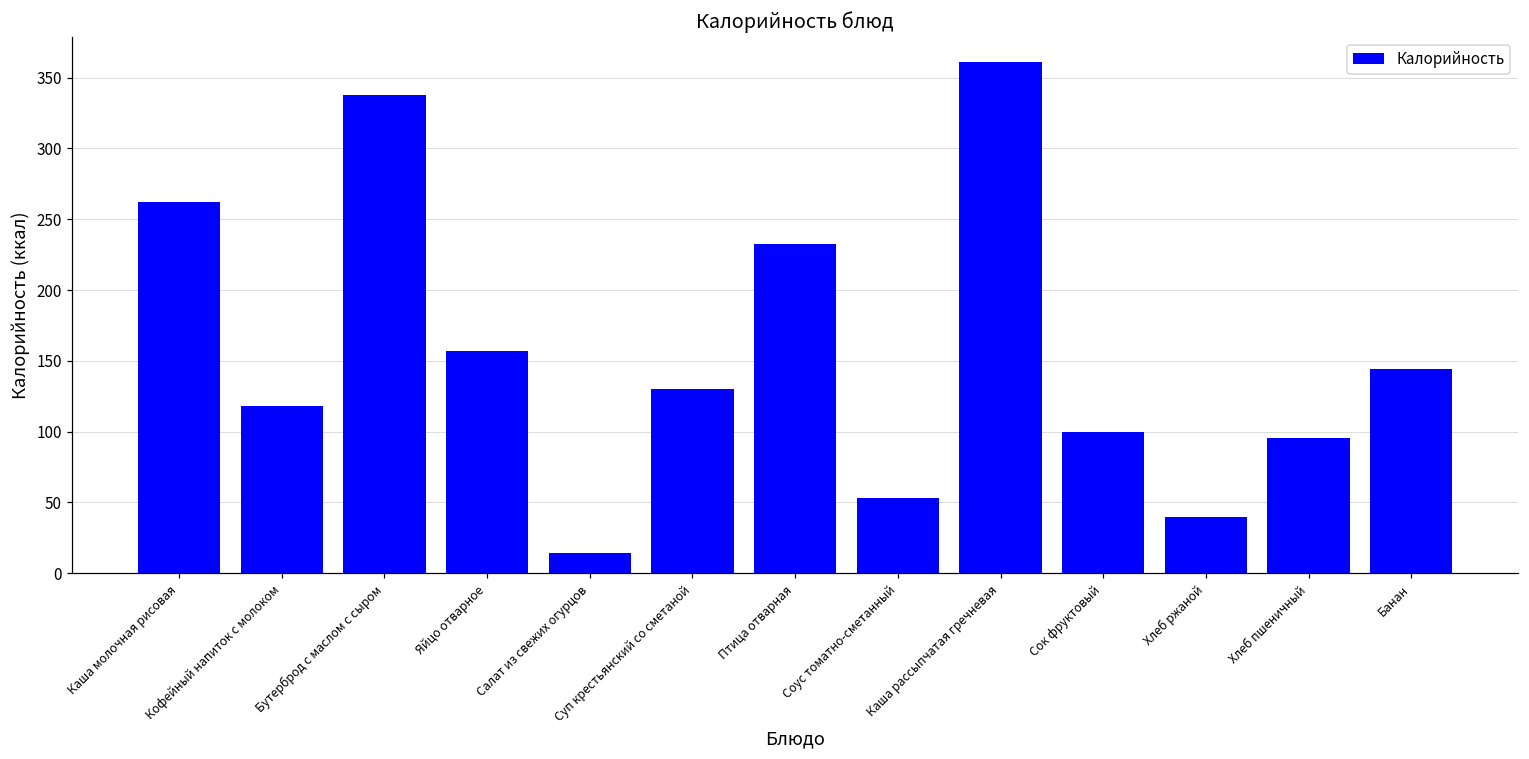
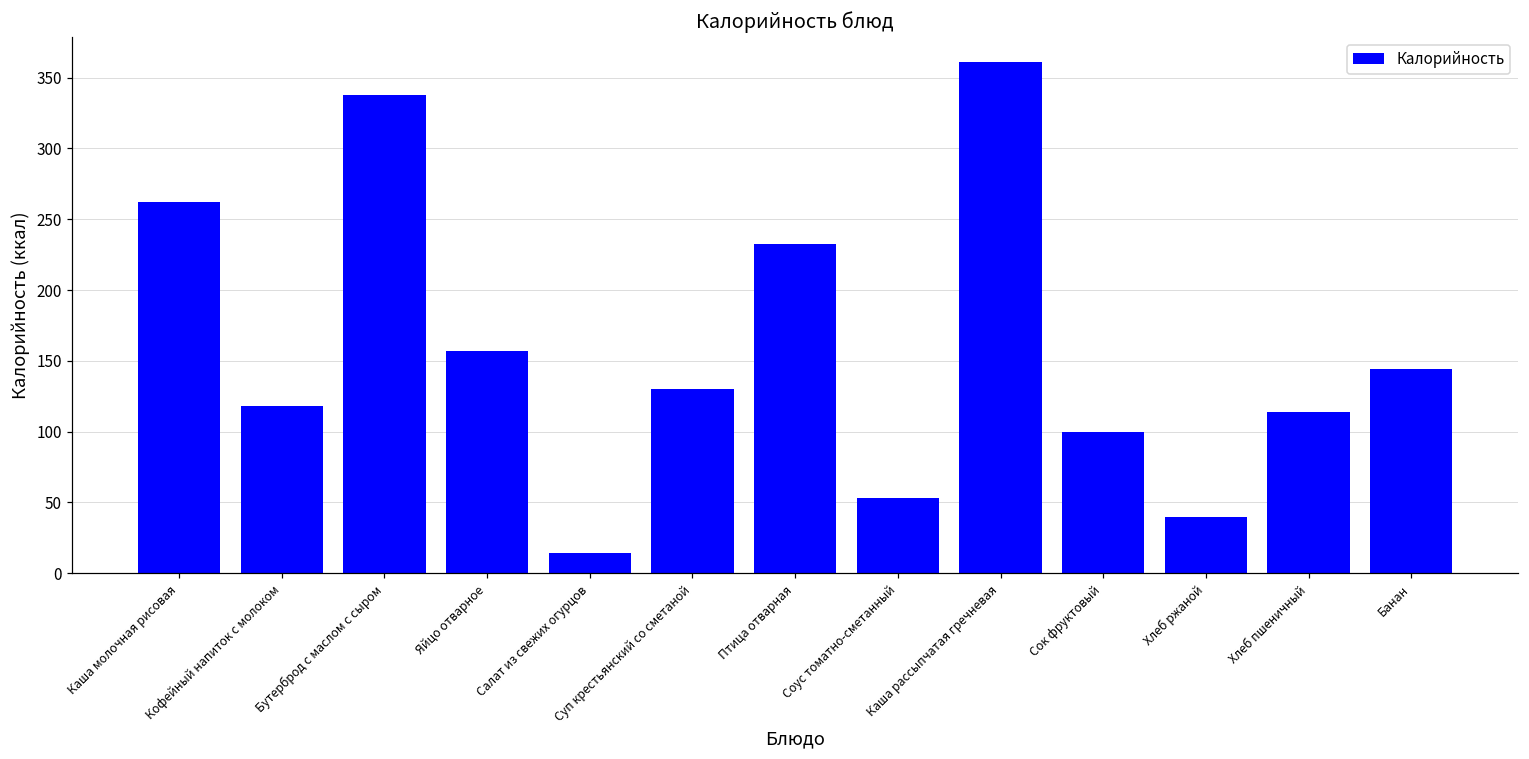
Хлеб пшеничный: 95 -> 114
